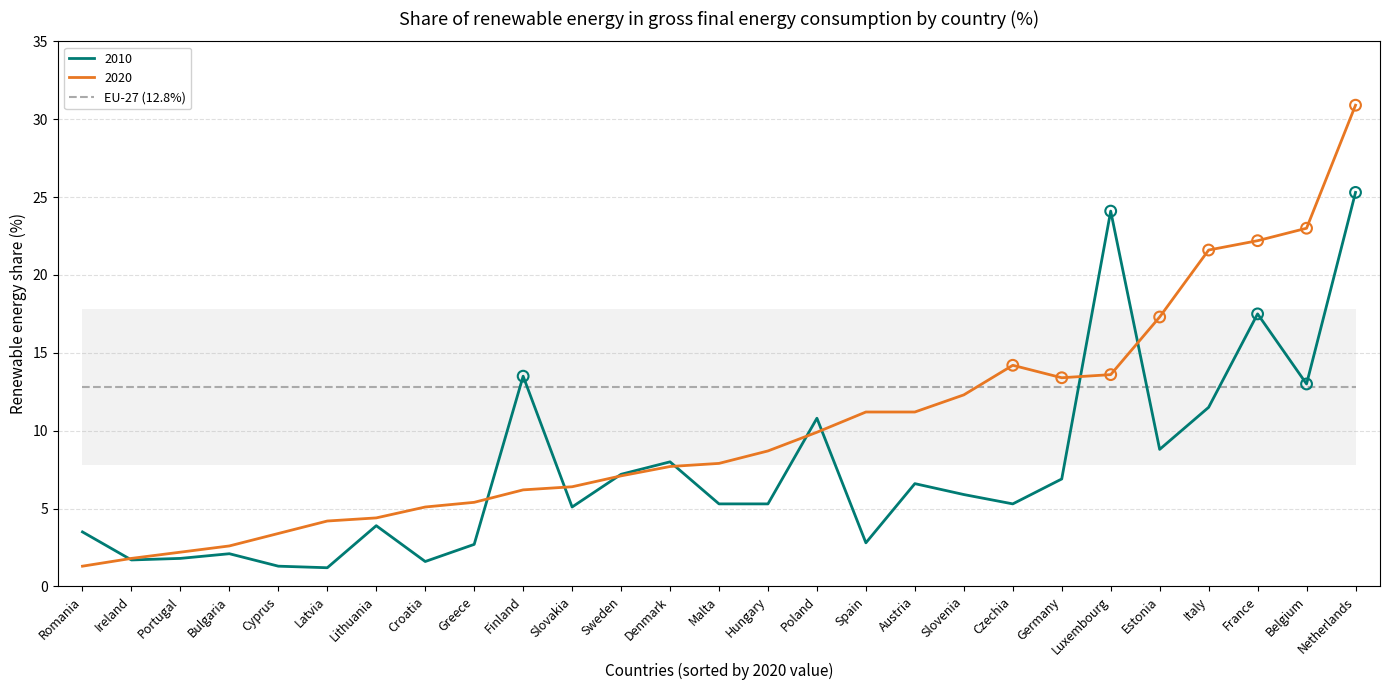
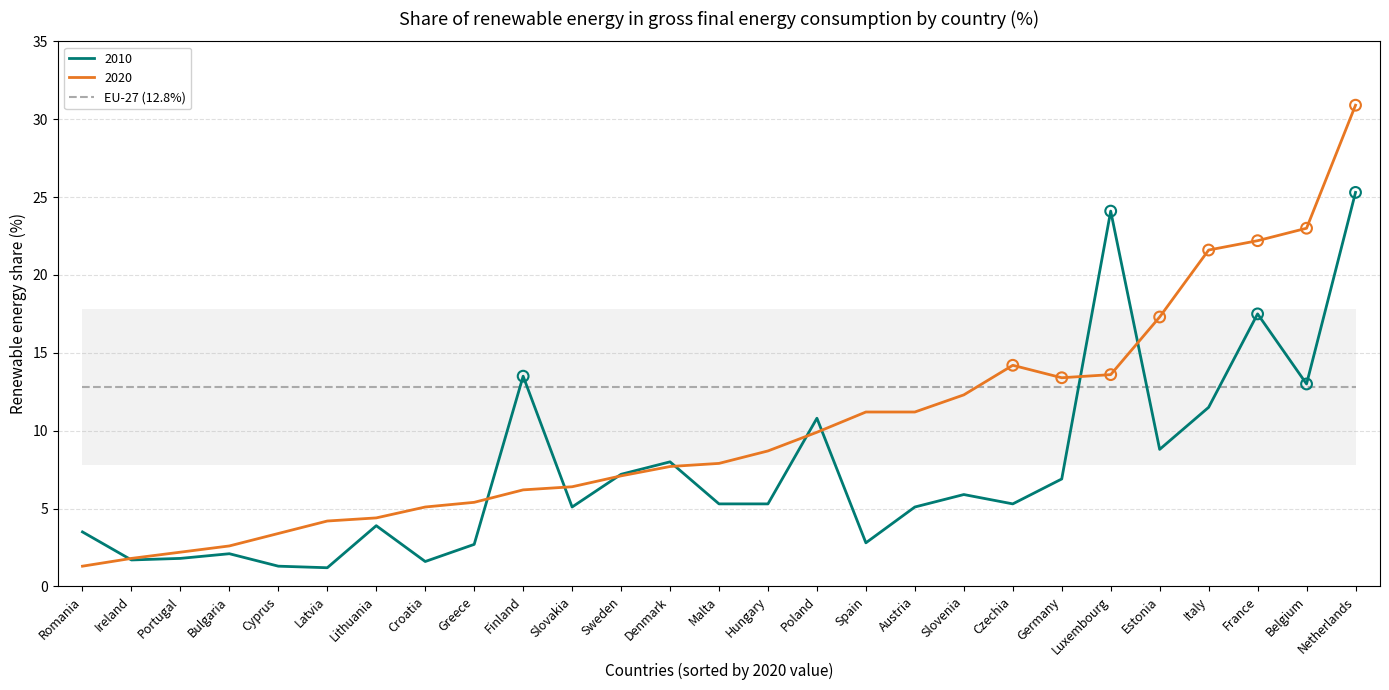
2010, Austria: 6.6 -> 5.1
